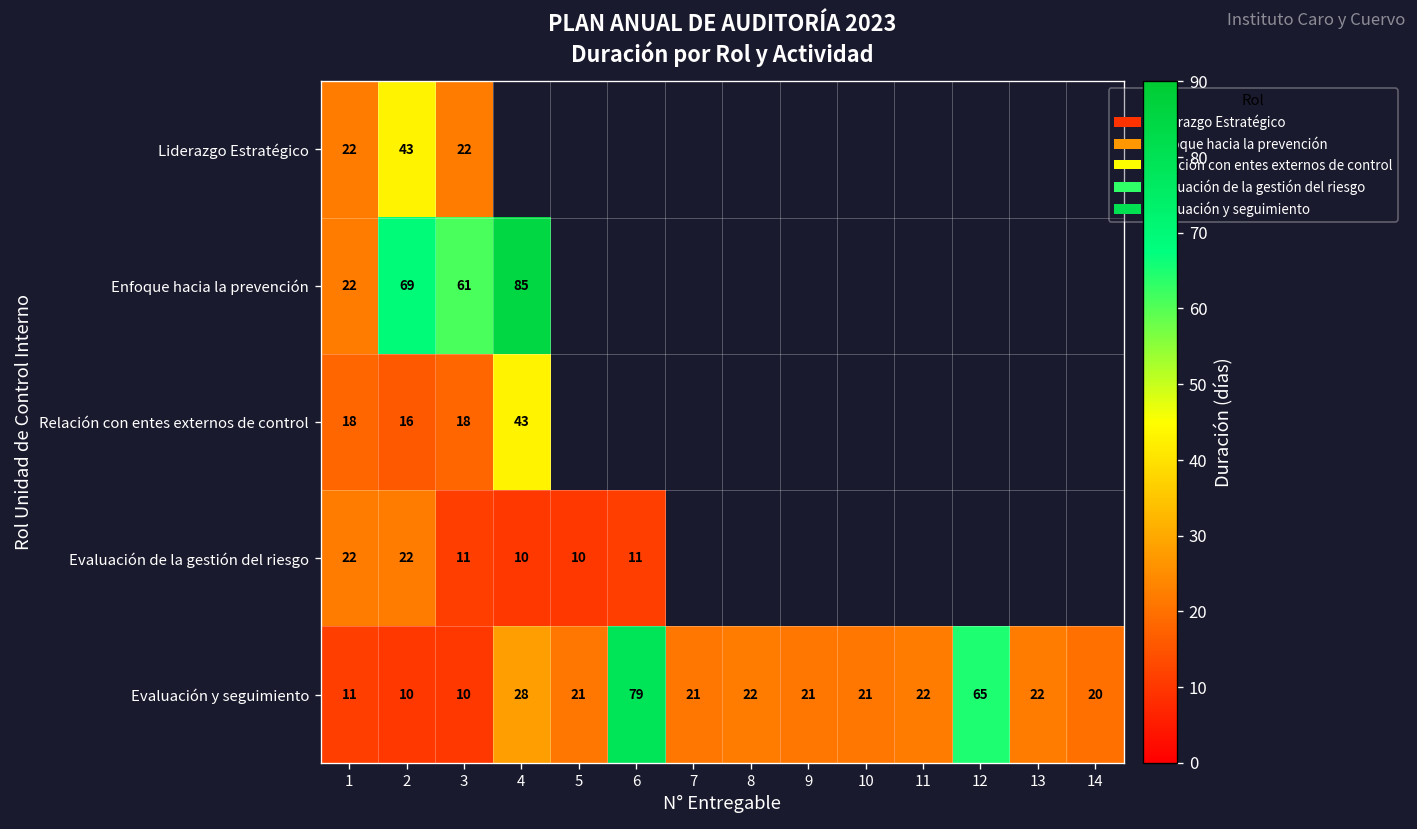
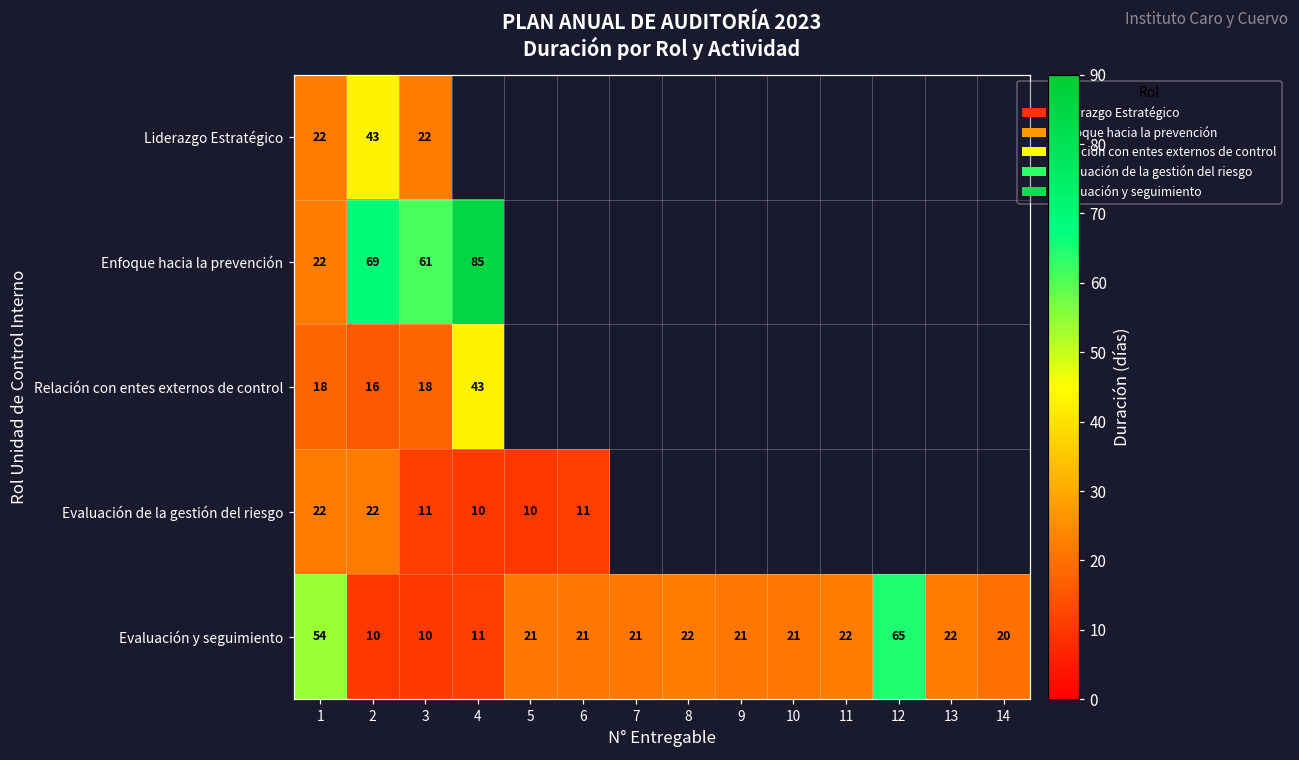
Evaluación y seguimiento, 1: 11 -> 54
Evaluación y seguimiento, 4: 28 -> 11
Evaluación y seguimiento, 6: 79 -> 21
